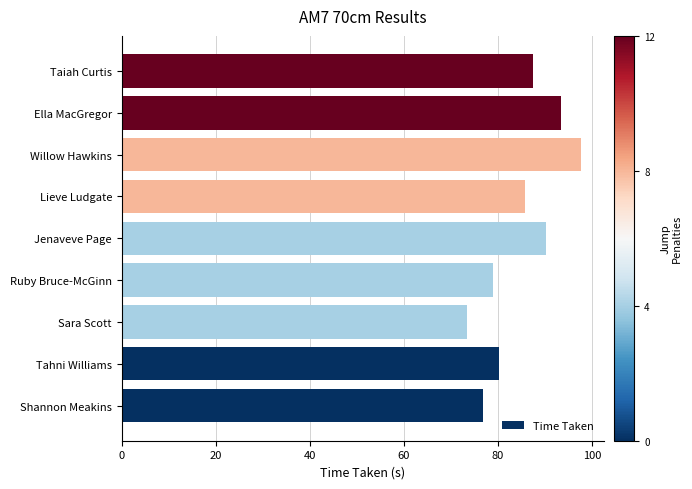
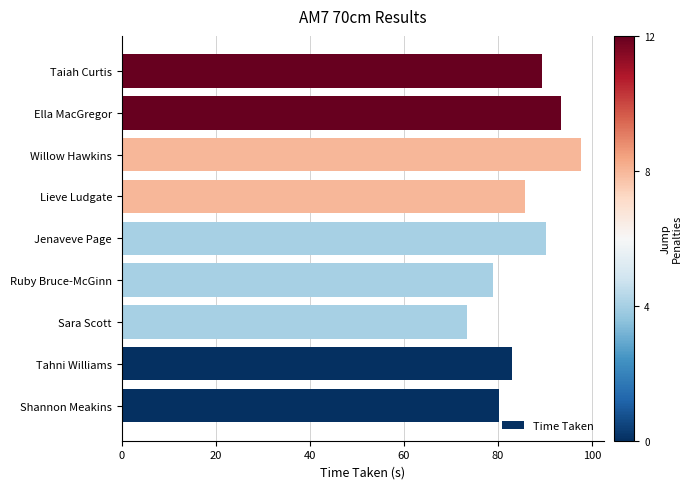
Taiah Curtis: 87 -> 89
Tahni Williams: 80 -> 83
Shannon Meakins: 77 -> 80
